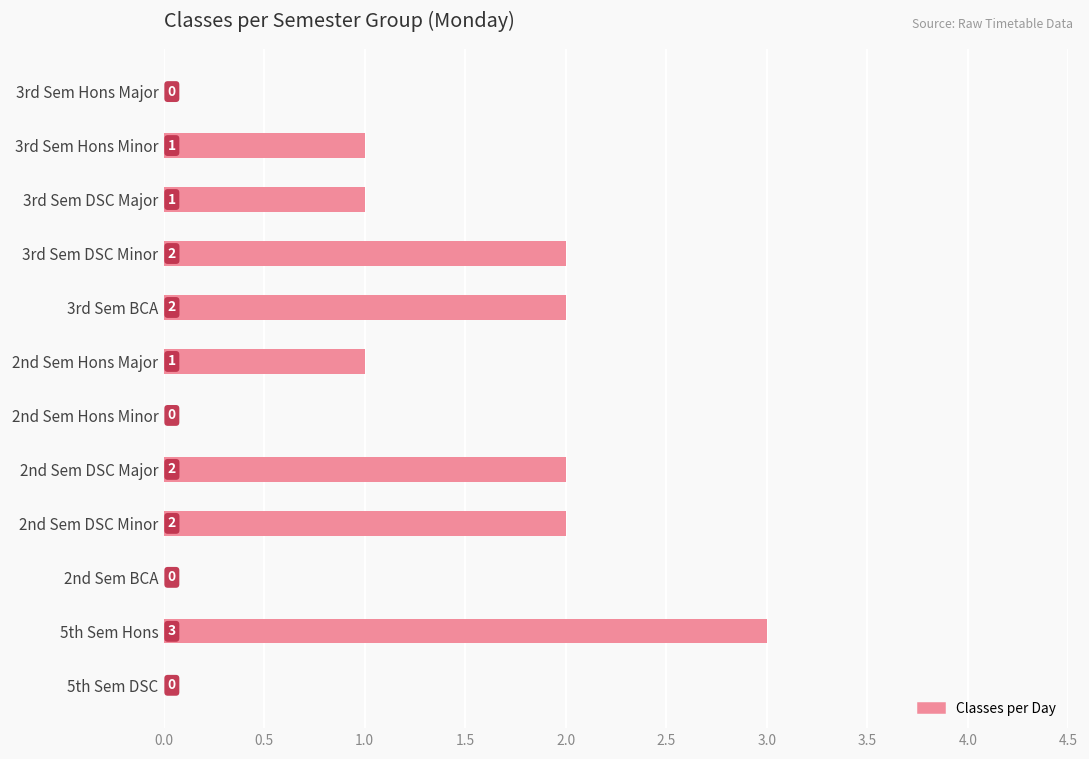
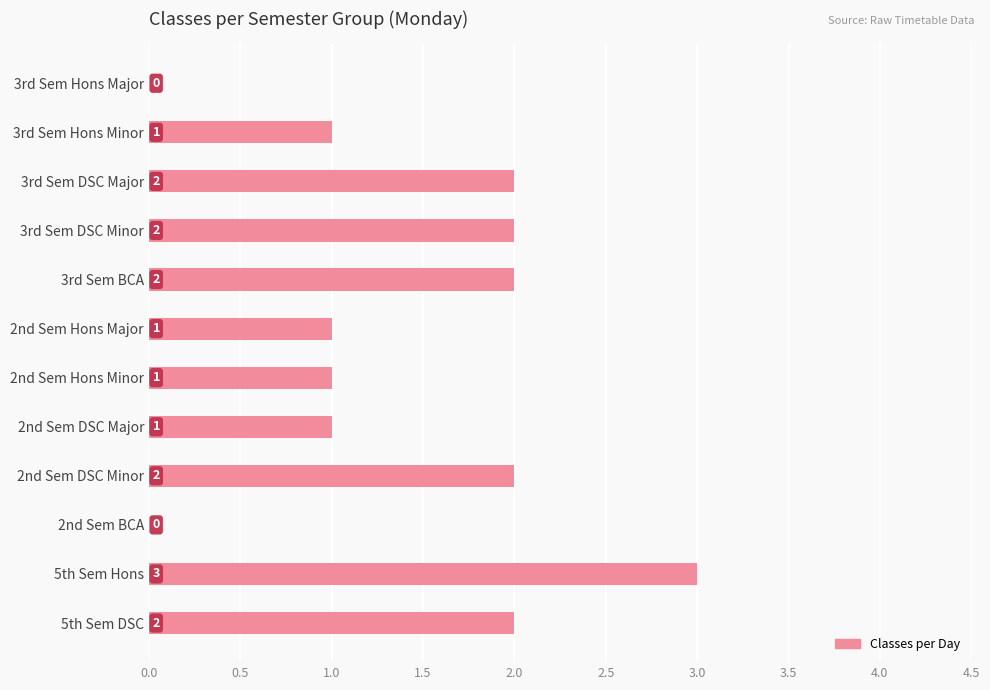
3rd Sem DSC Major: 1 -> 2
2nd Sem Hons Minor: 0 -> 1
2nd Sem DSC Major: 2 -> 1
5th Sem DSC: 0 -> 2
